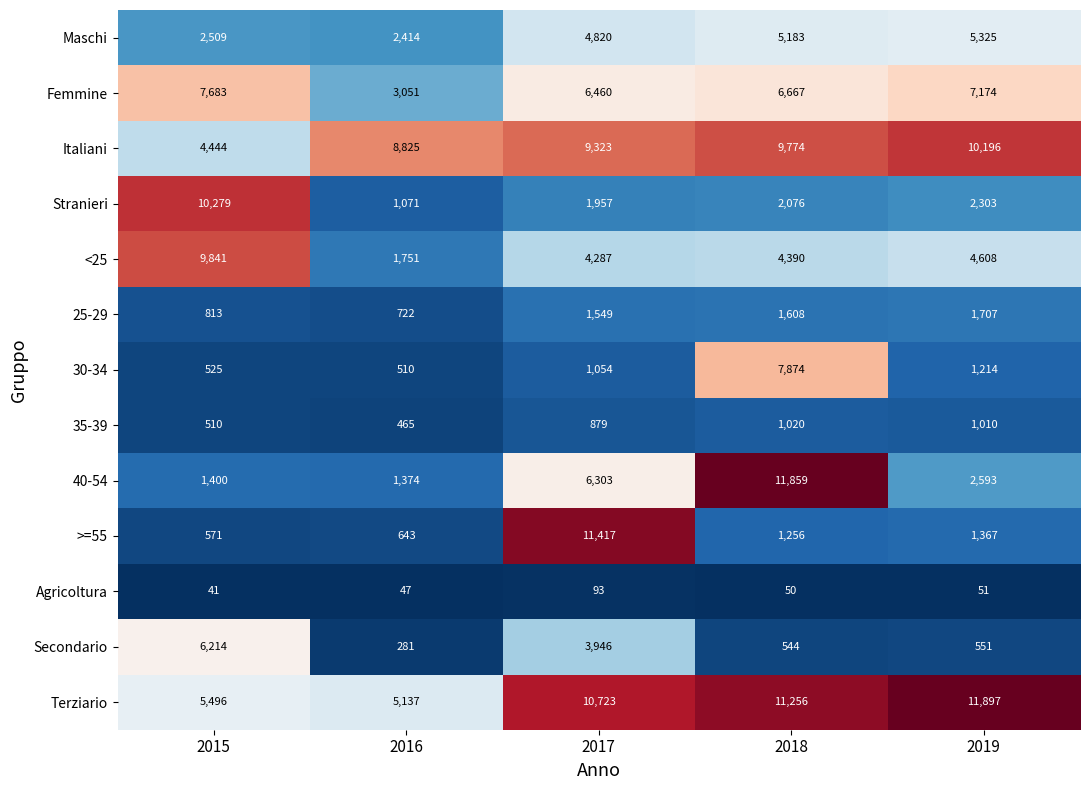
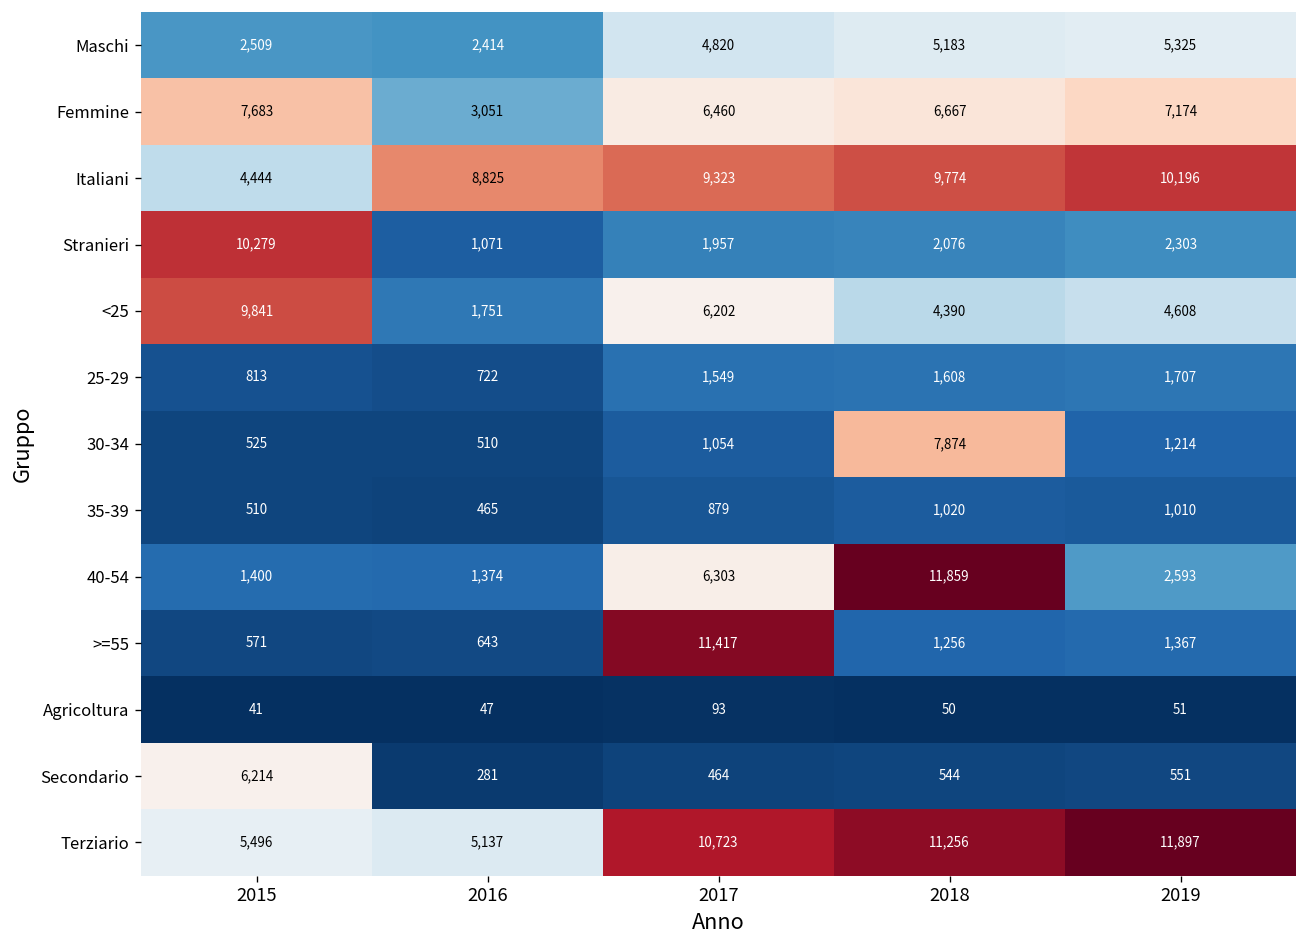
<25, 2017: 4,287 -> 6,202
Secondario, 2017: 3,946 -> 464
